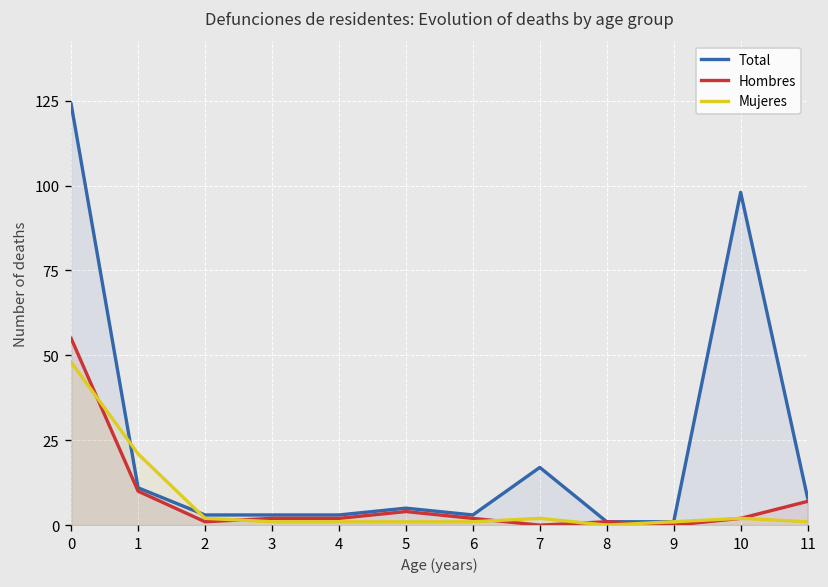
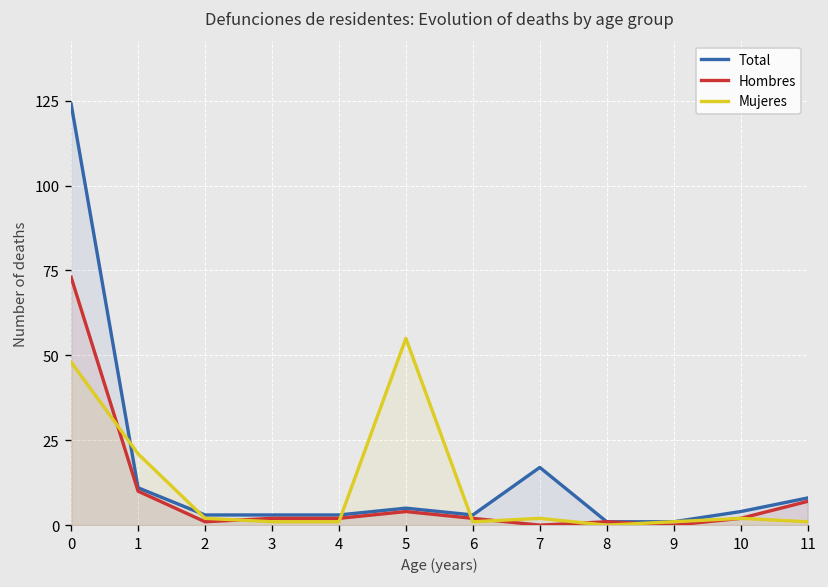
Hombres, 0: 55 -> 73
Mujeres, 5: 1 -> 55
Total, 10: 98 -> 4
